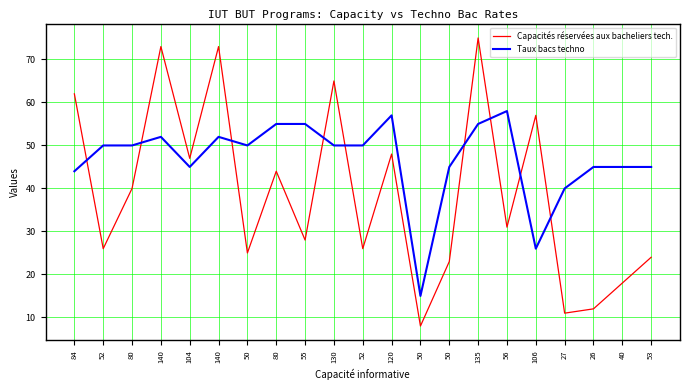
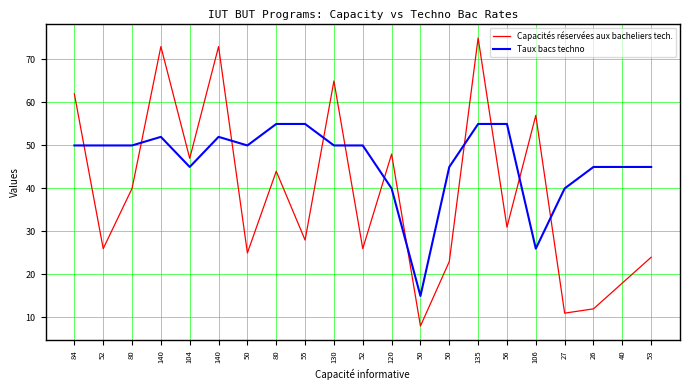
Taux bacs techno, 84: 44 -> 50
Taux bacs techno, 120: 57 -> 40
Taux bacs techno, 56: 58 -> 55
